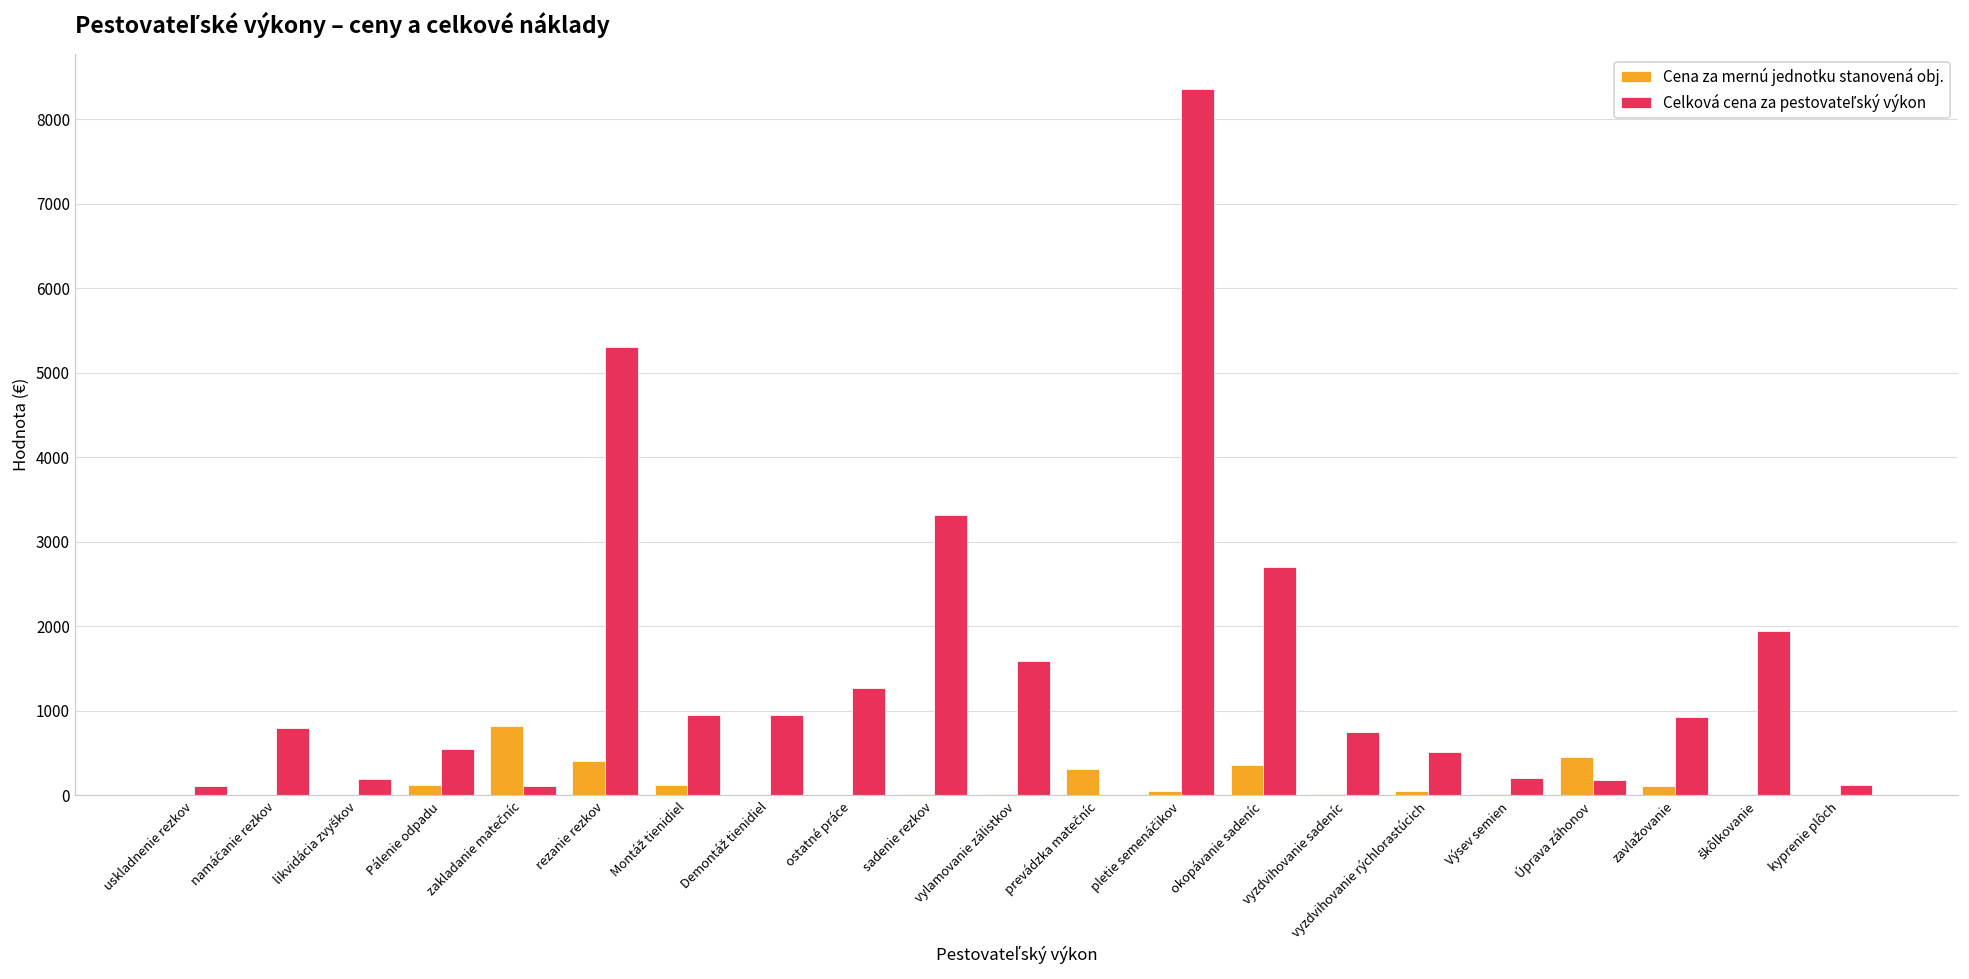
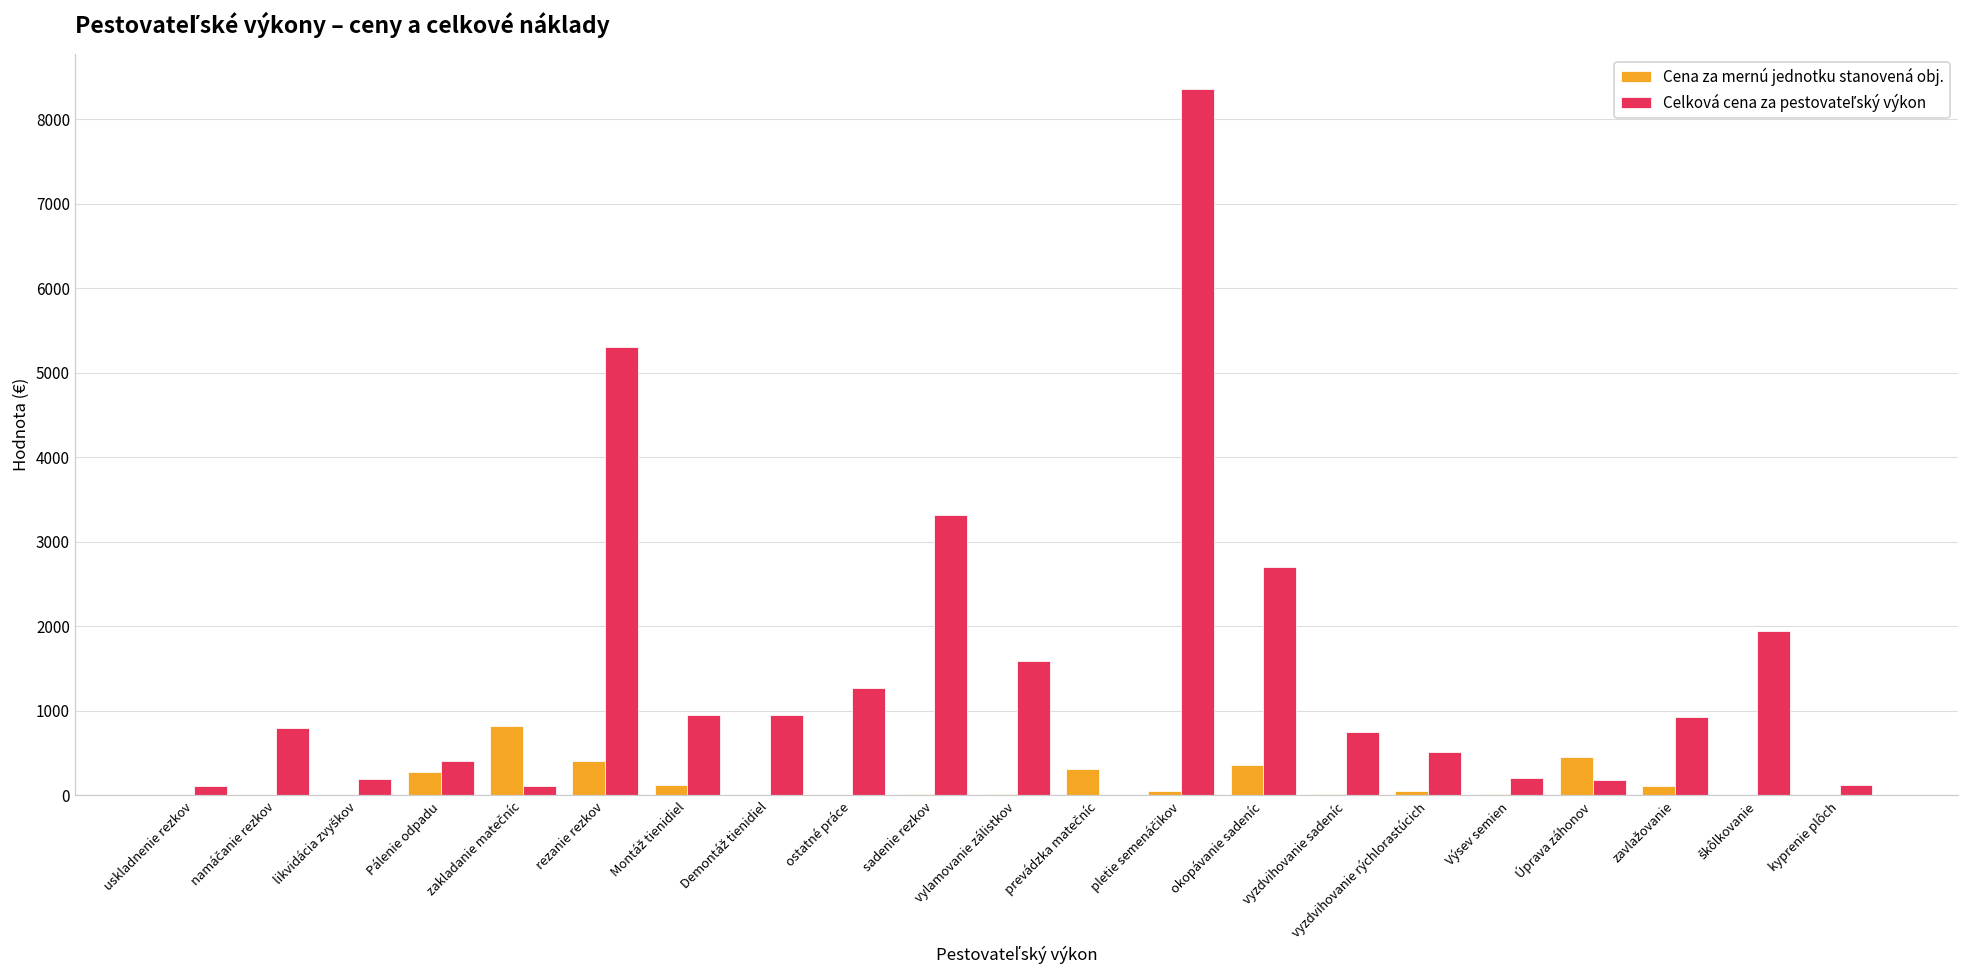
Cena za mernú jednotku stanovená obj., Pálenie odpadu: 100 -> 300
Celková cena za pestovateľský výkon, Pálenie odpadu: 500 -> 400
